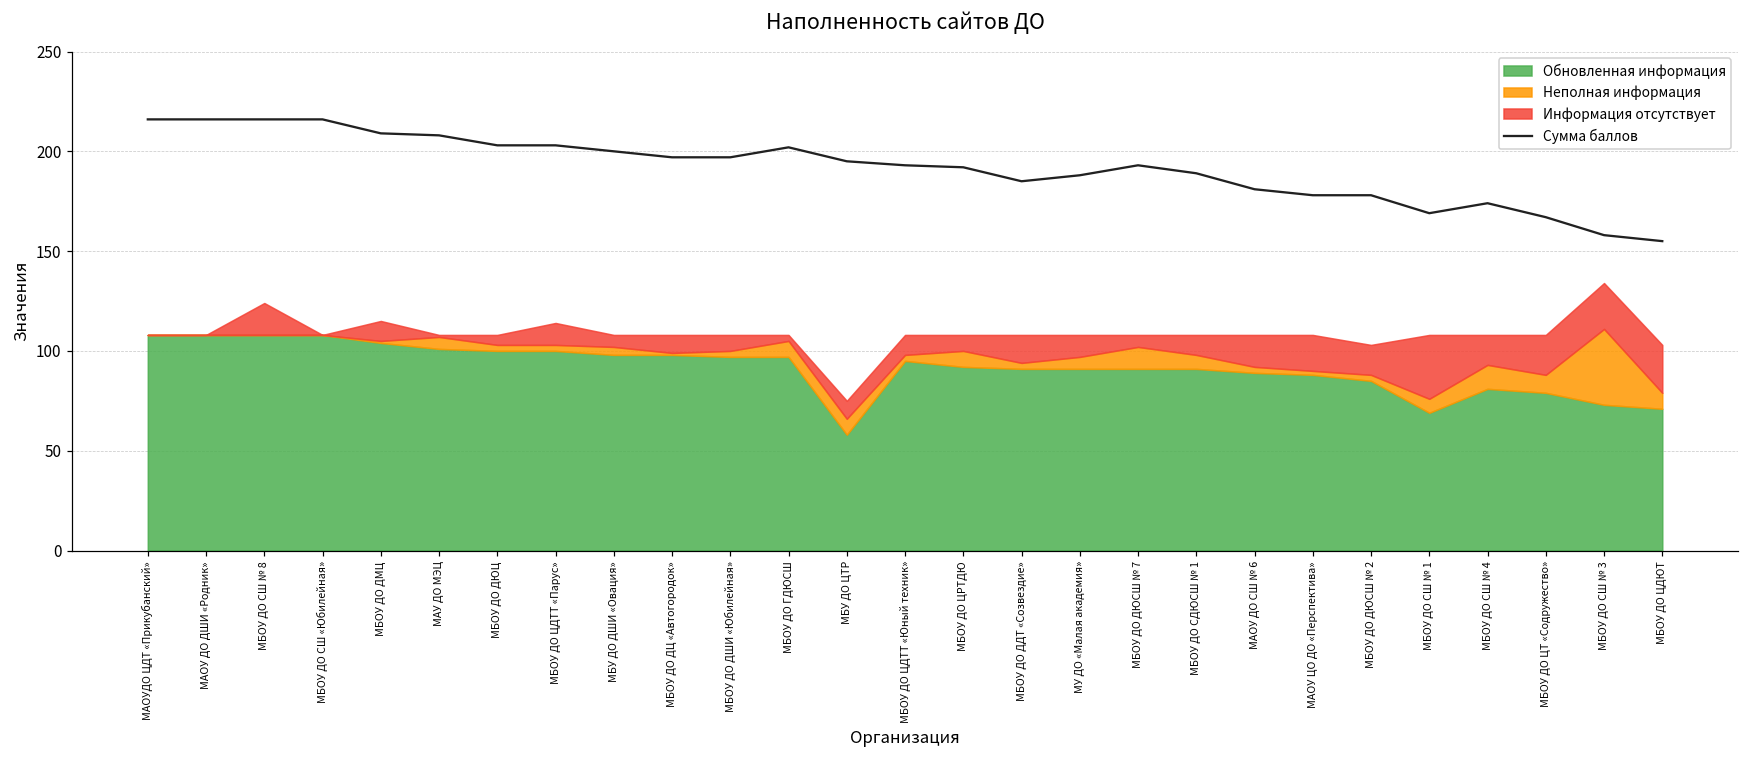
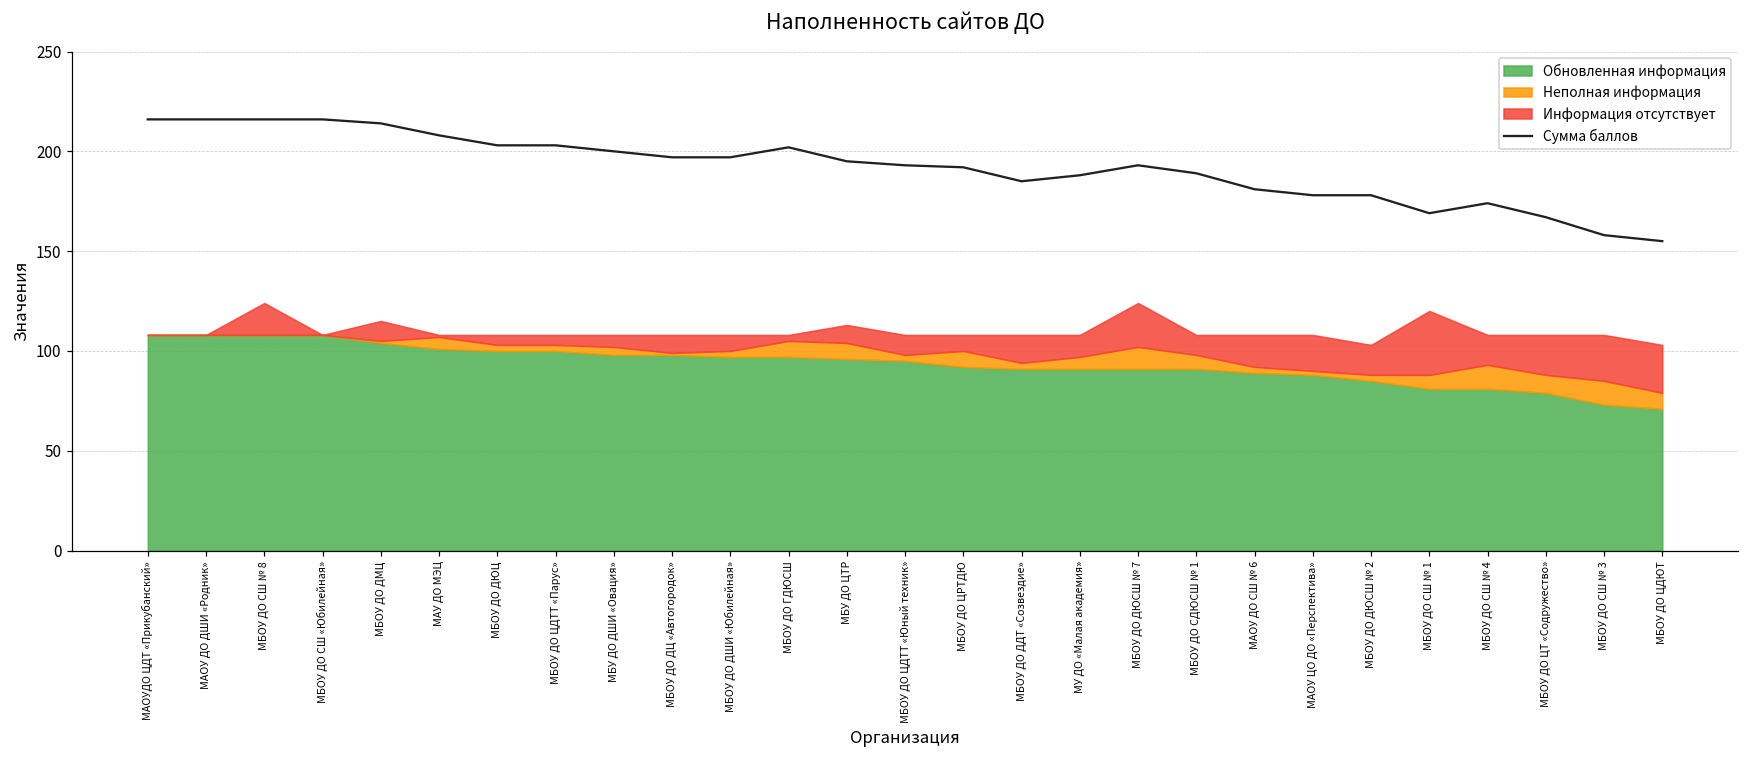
Сумма баллов, МБОУ ДО ДМЦ: 209 -> 214
Информация отсутствует, МБОУ ДО ЦДТТ «Парус»: 11 -> 5
Обновленная информация, МБУ ДО ЦТР: 58 -> 96
Информация отсутствует, МБОУ ДО ДЮСШ № 7: 6 -> 22
Обновленная информация, МБОУ ДО СШ № 1: 69 -> 81
Неполная информация, МБОУ ДО СШ № 3: 38 -> 12
